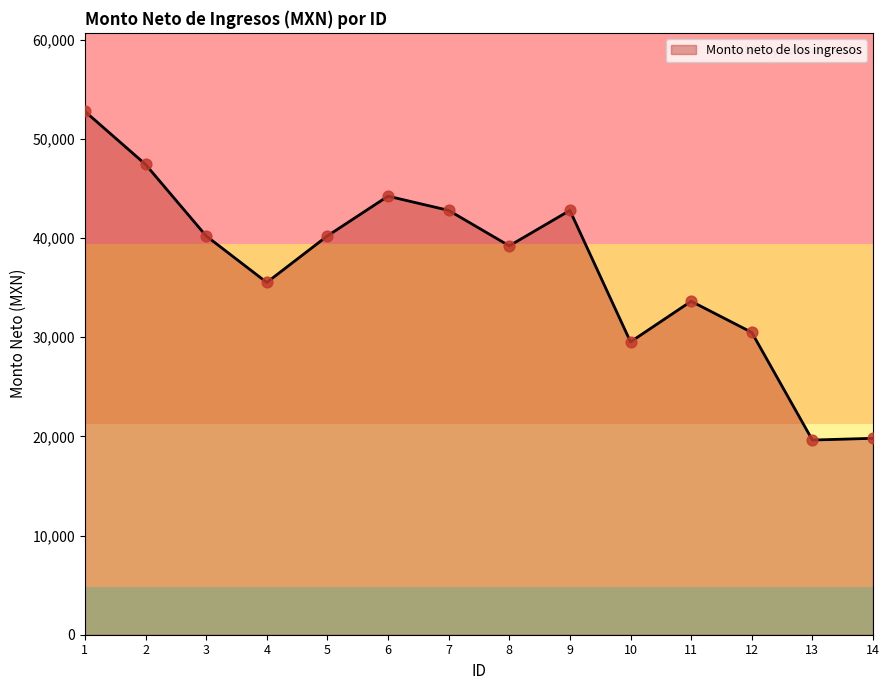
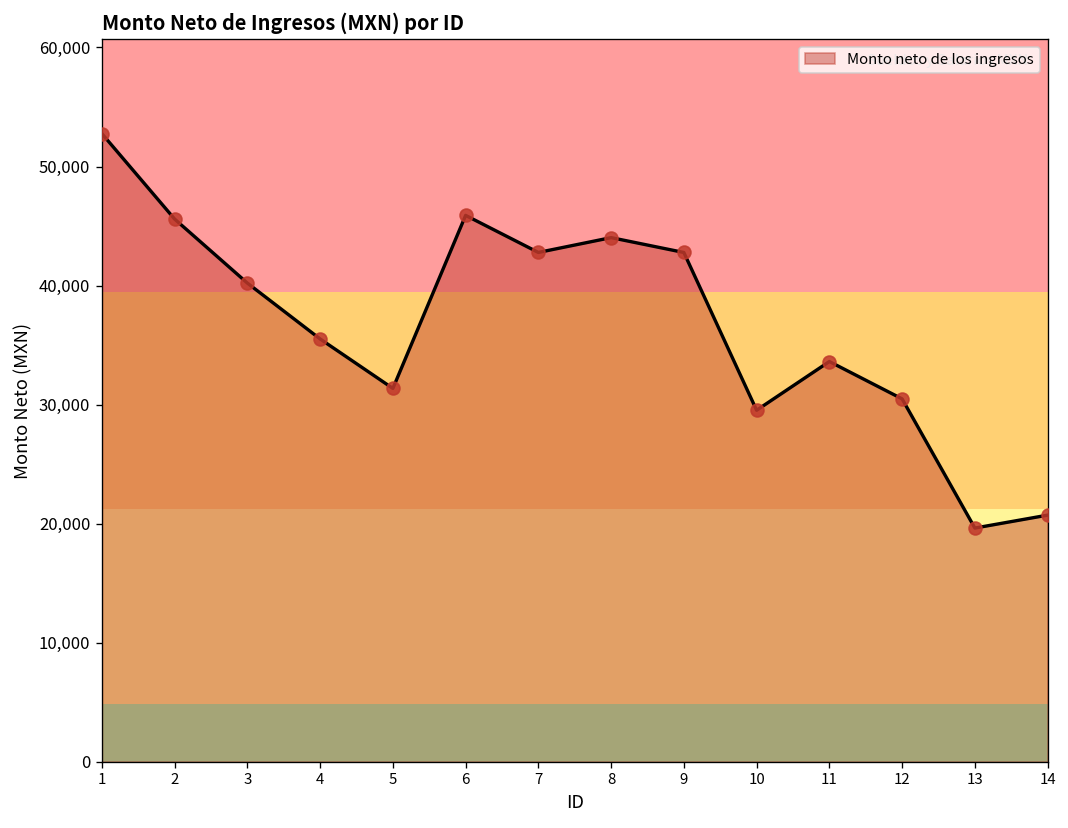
2: 47,000 -> 46,000
5: 40,000 -> 31,000
6: 44,000 -> 46,000
8: 39,000 -> 44,000
14: 20,000 -> 21,000
